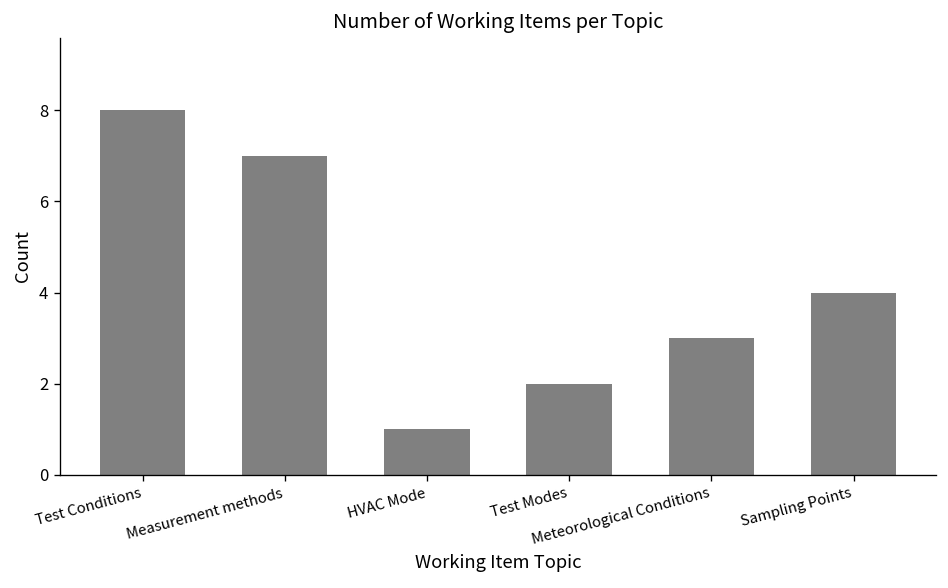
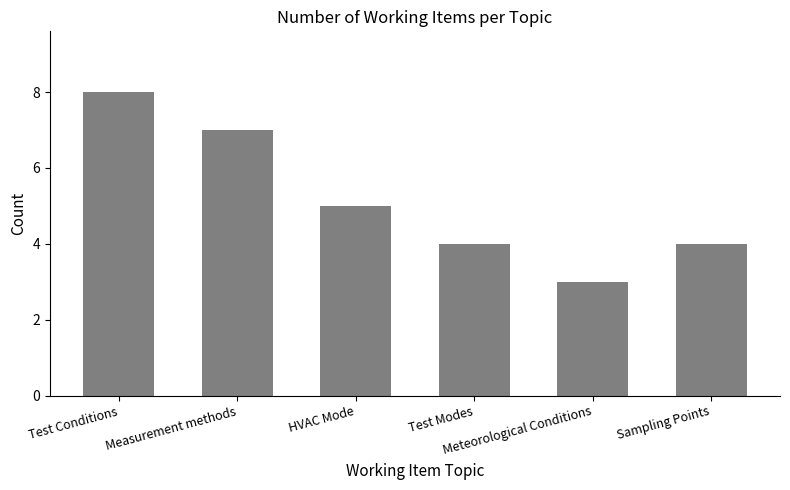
HVAC Mode: 1 -> 5
Test Modes: 2 -> 4
